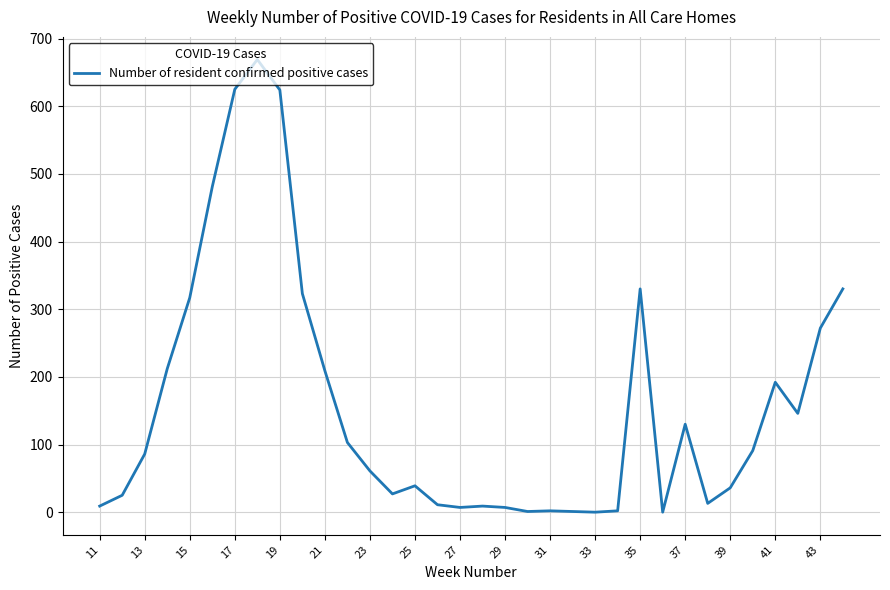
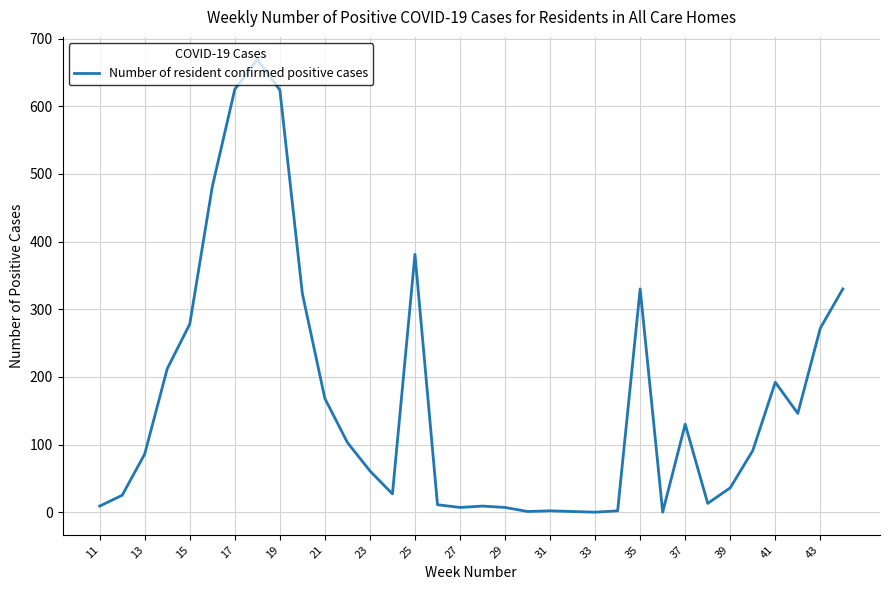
15: 320 -> 280
21: 210 -> 170
25: 40 -> 380
